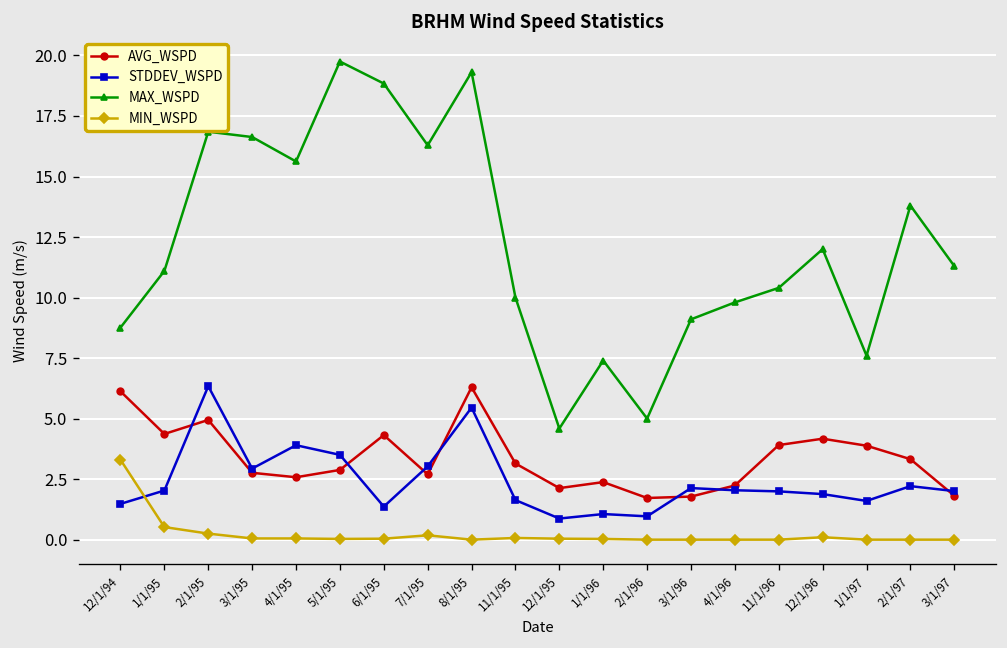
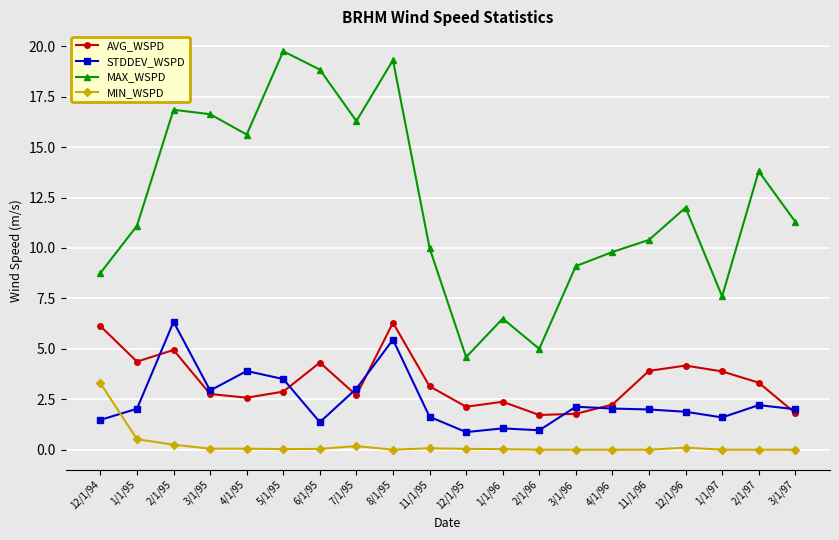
MAX_WSPD, 1/1/96: 7.4 -> 6.5
